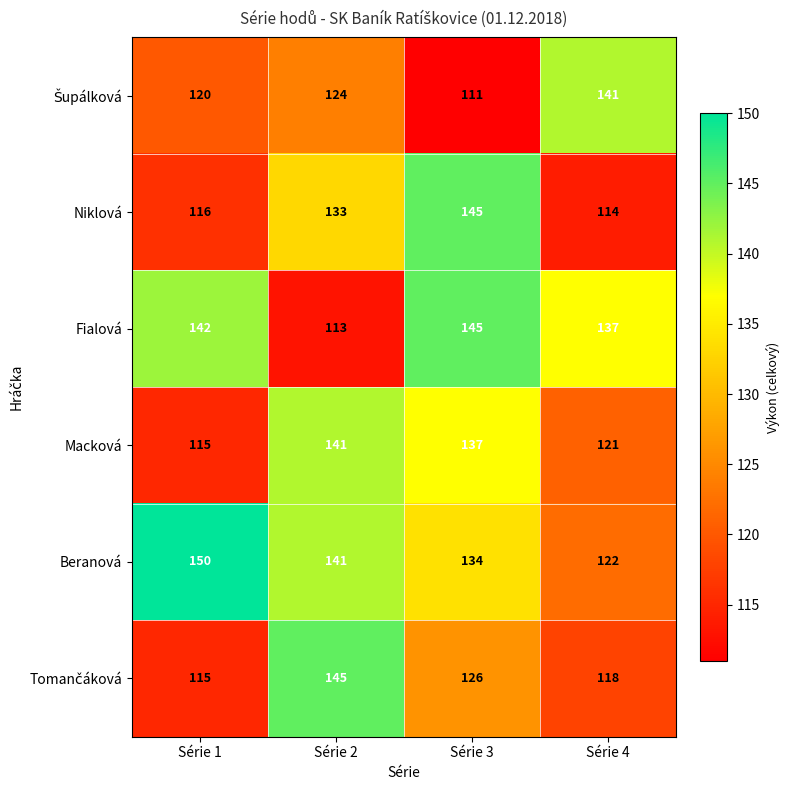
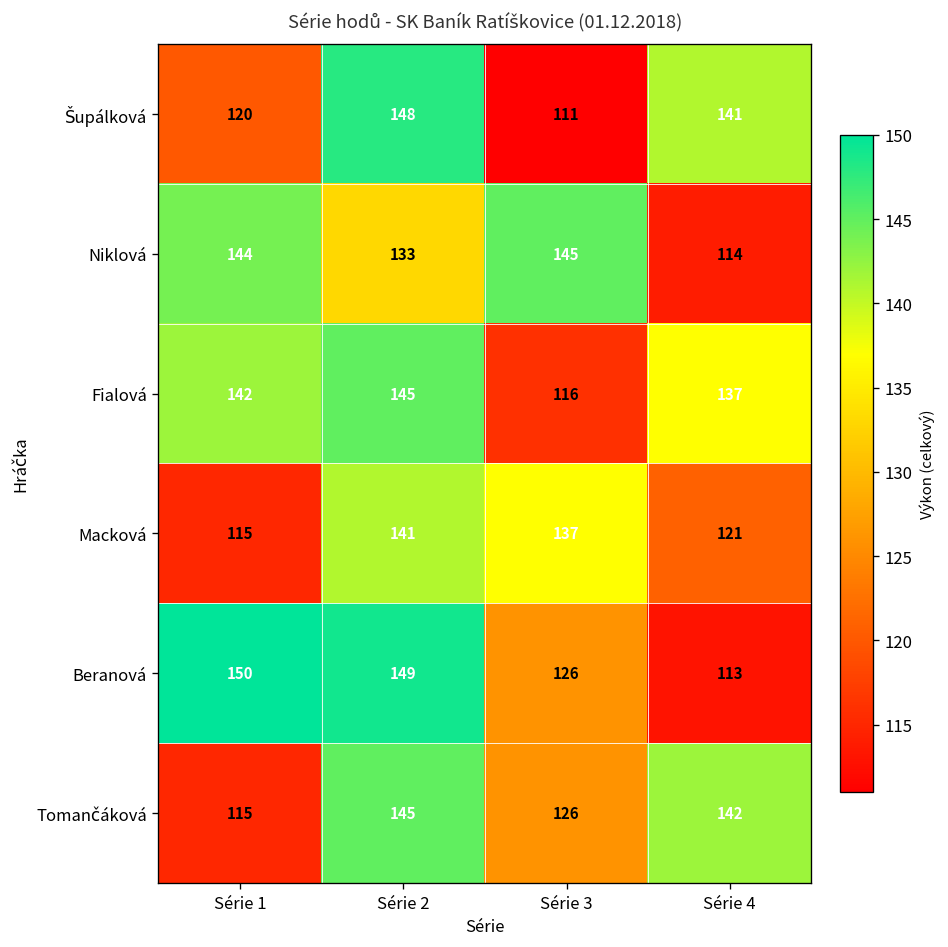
Šupálková, Série 2: 124 -> 148
Niklová, Série 1: 116 -> 144
Fialová, Série 2: 113 -> 145
Fialová, Série 3: 145 -> 116
Beranová, Série 2: 141 -> 149
Beranová, Série 3: 134 -> 126
Beranová, Série 4: 122 -> 113
Tomančáková, Série 4: 118 -> 142
